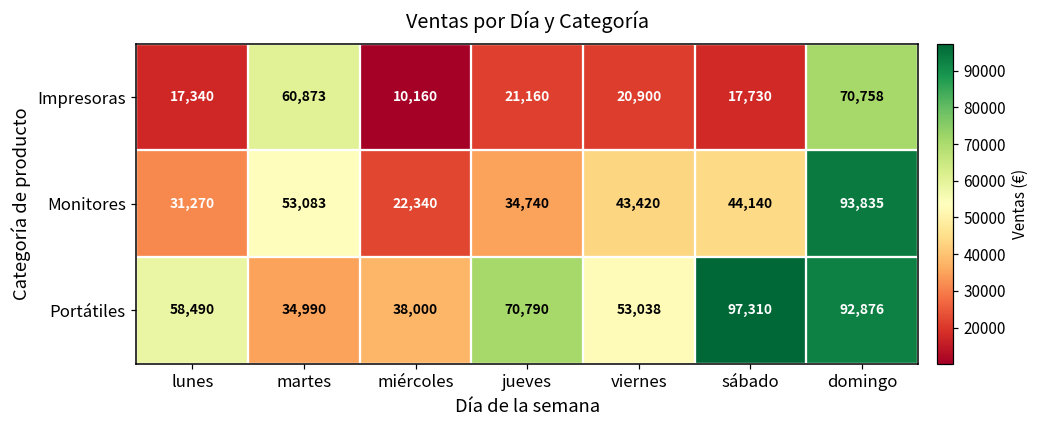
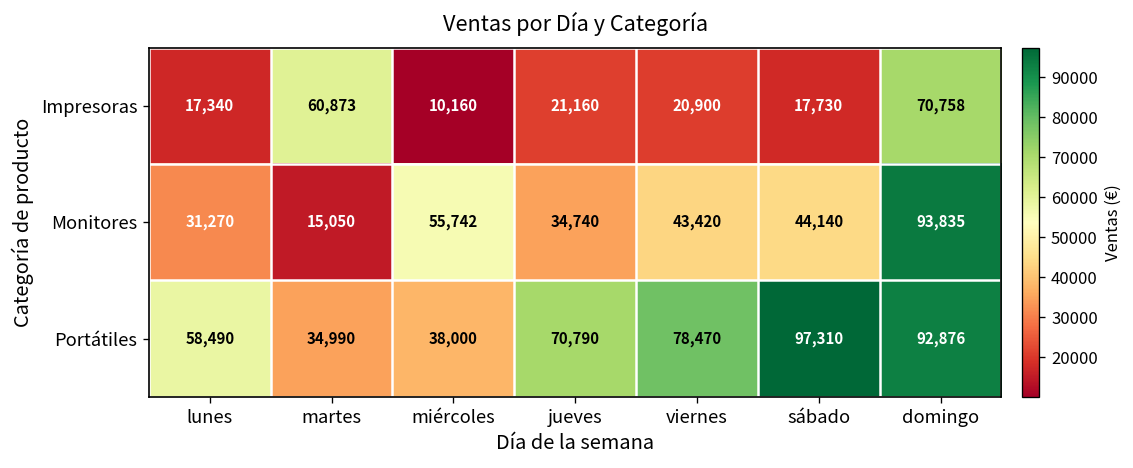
Monitores, martes: 53,083 -> 15,050
Monitores, miércoles: 22,340 -> 55,742
Portátiles, viernes: 53,038 -> 78,470
